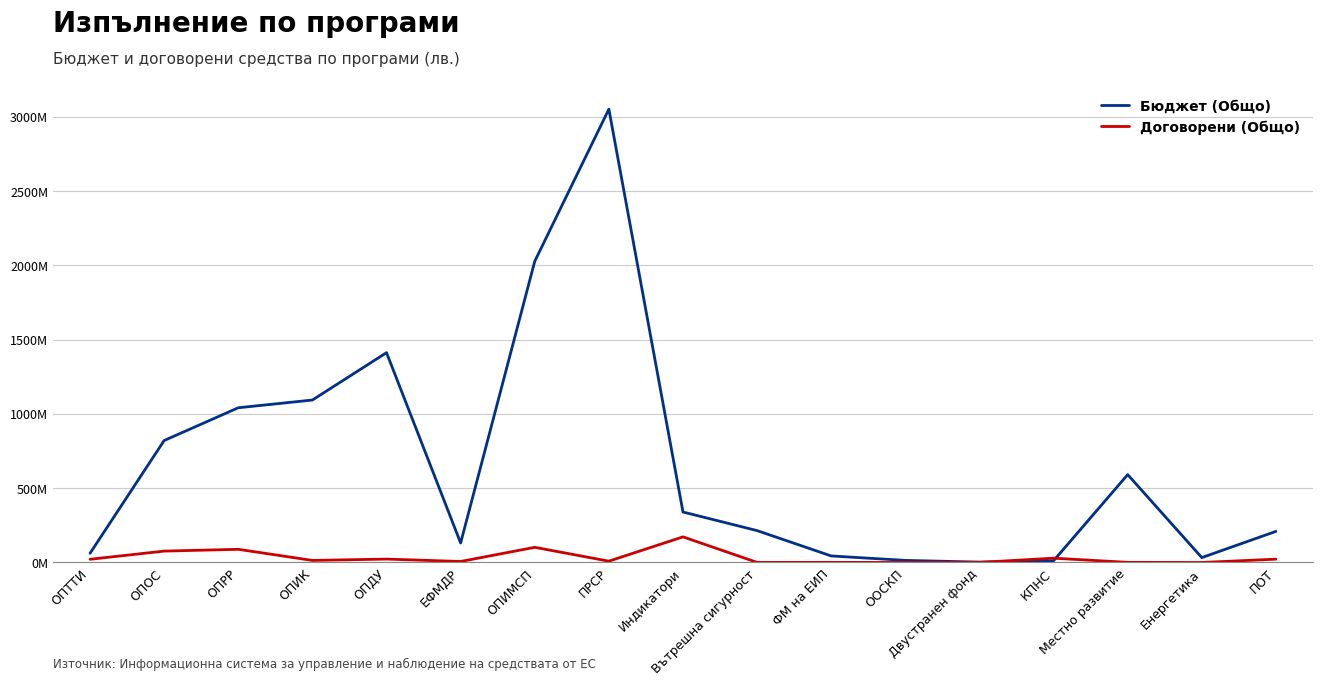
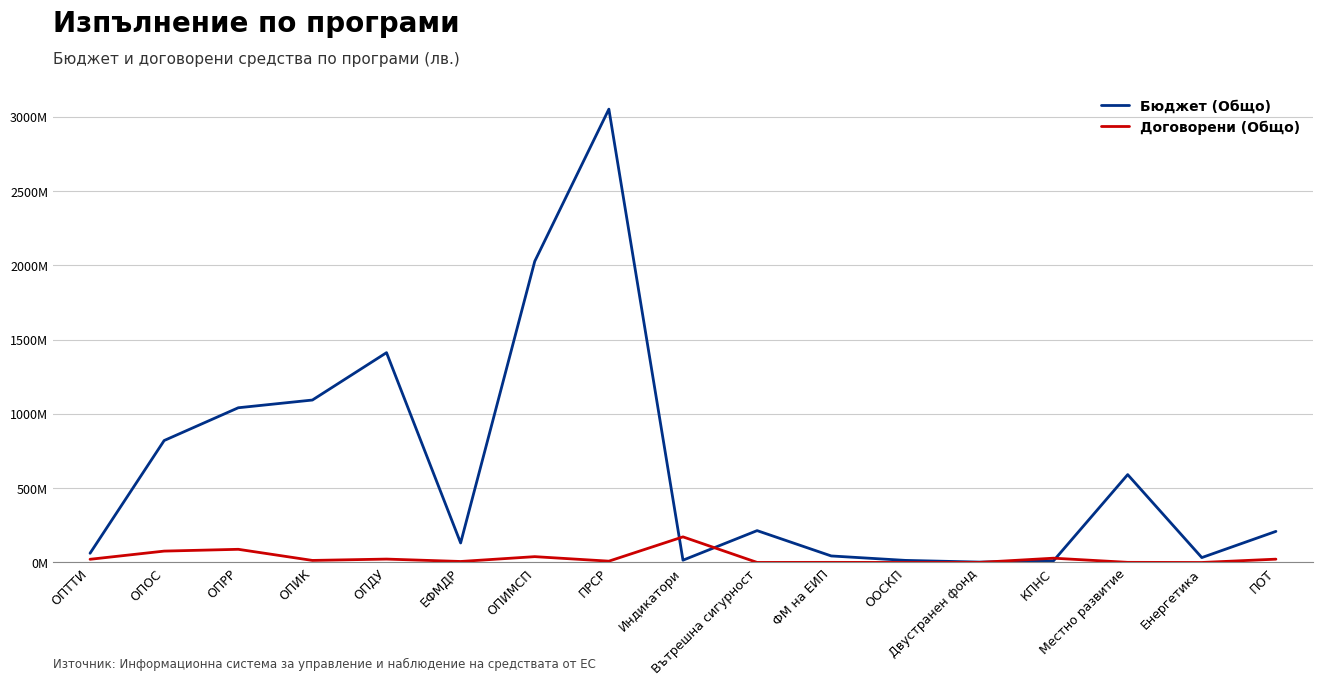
Договорени (Общо), ОПИМСП: 100000000 -> 40000000
Бюджет (Общо), Индикатори: 340000000 -> 20000000
